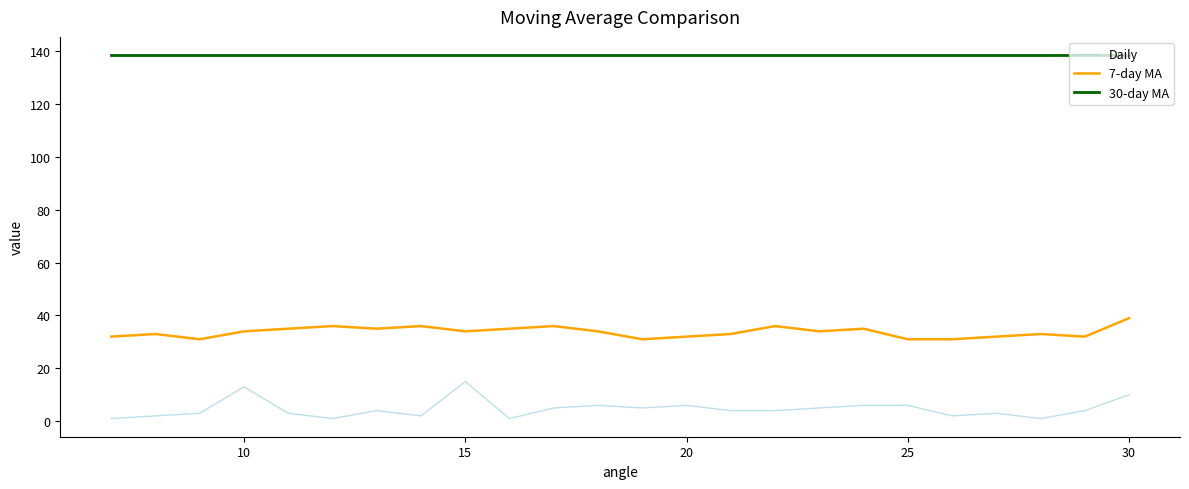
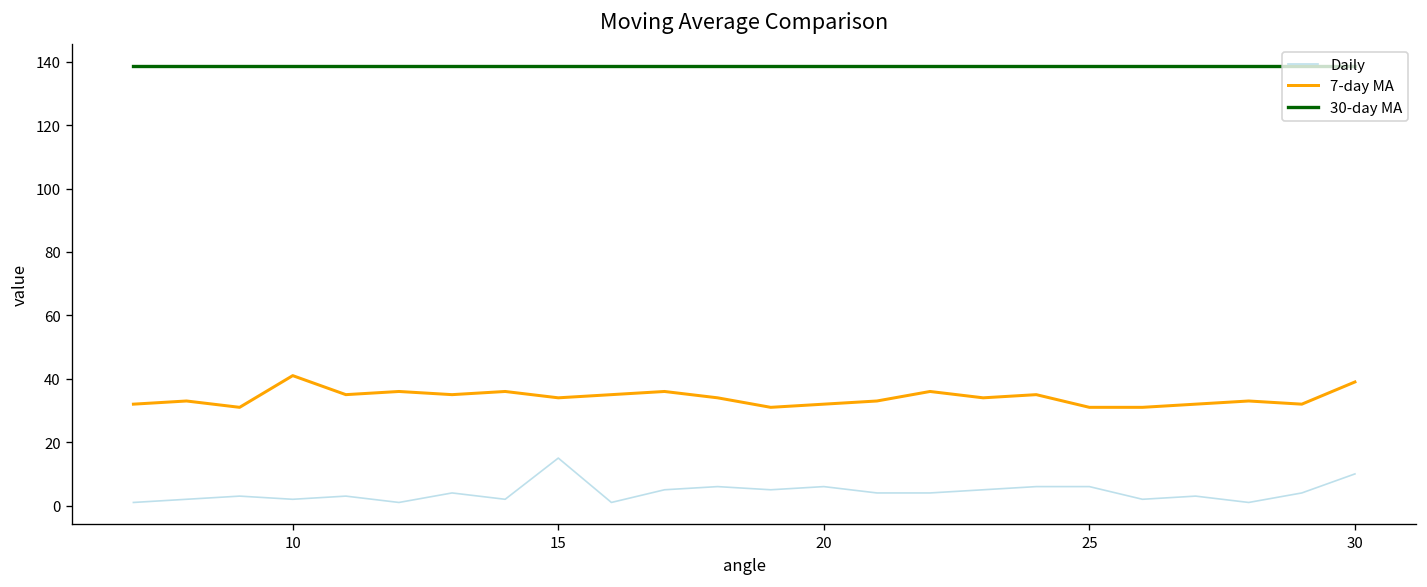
Daily, 10: 13 -> 2
7-day MA, 10: 34 -> 41
